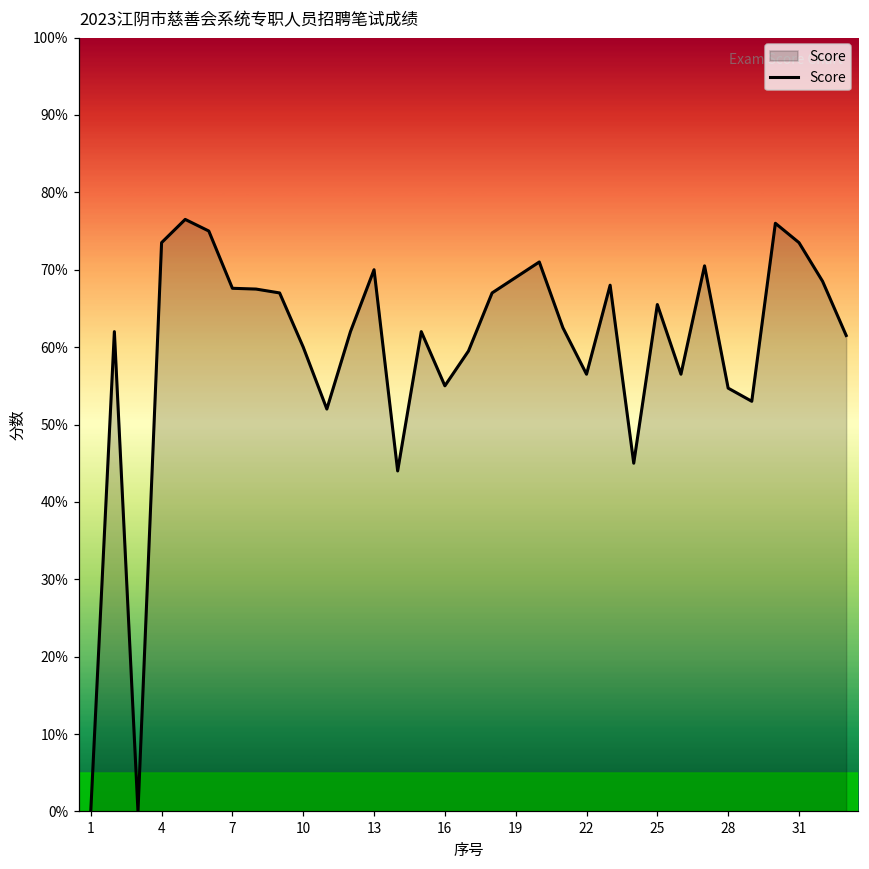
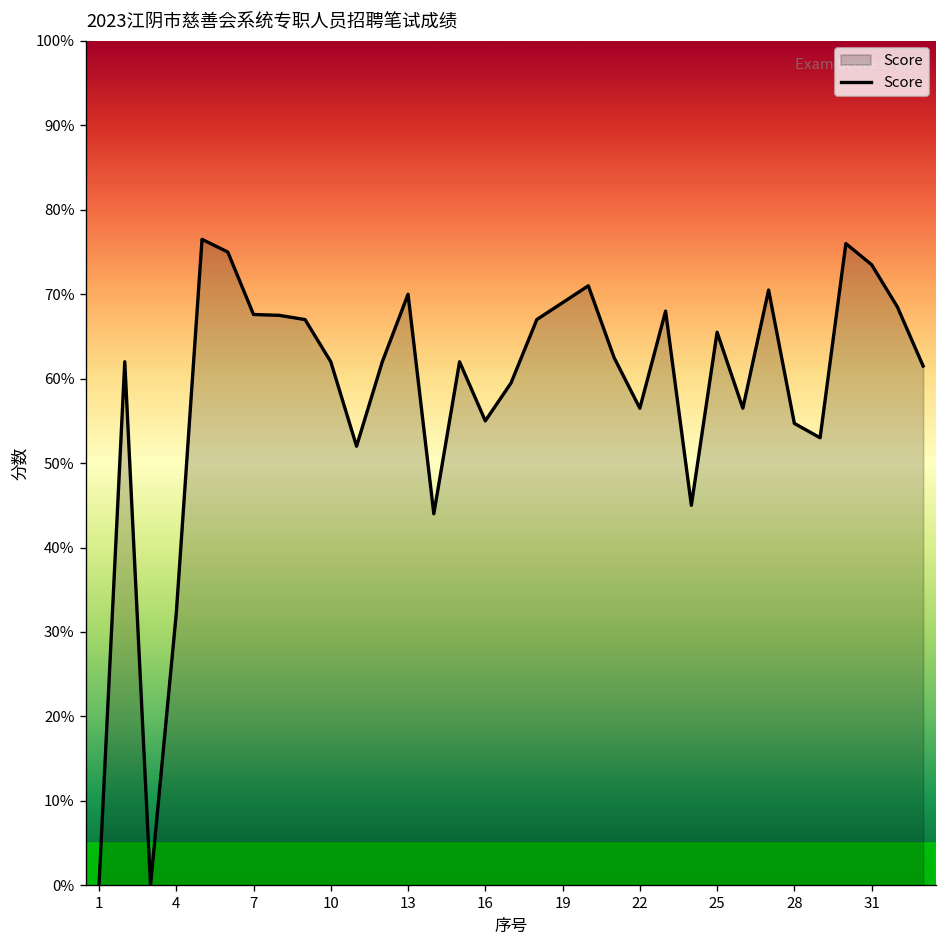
4: 74% -> 32%
10: 60% -> 62%
